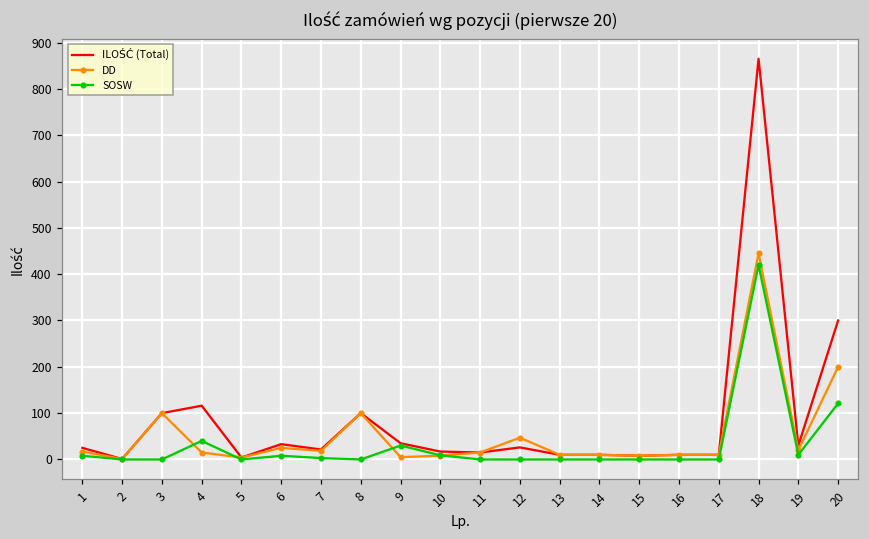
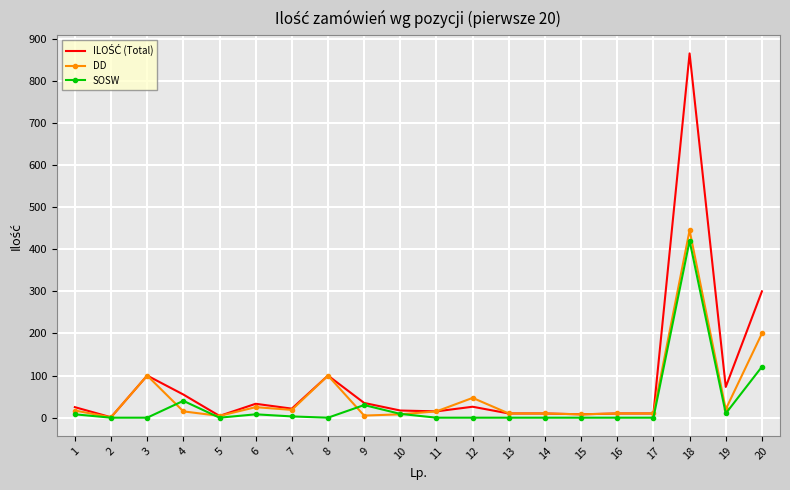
ILOŚĆ (Total), 4: 120 -> 60
ILOŚĆ (Total), 19: 30 -> 70
